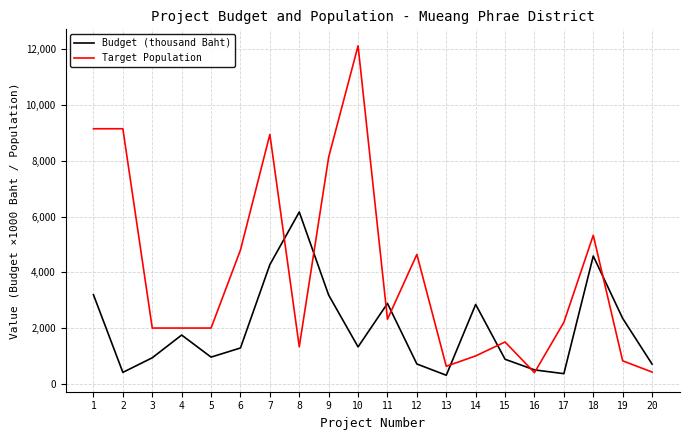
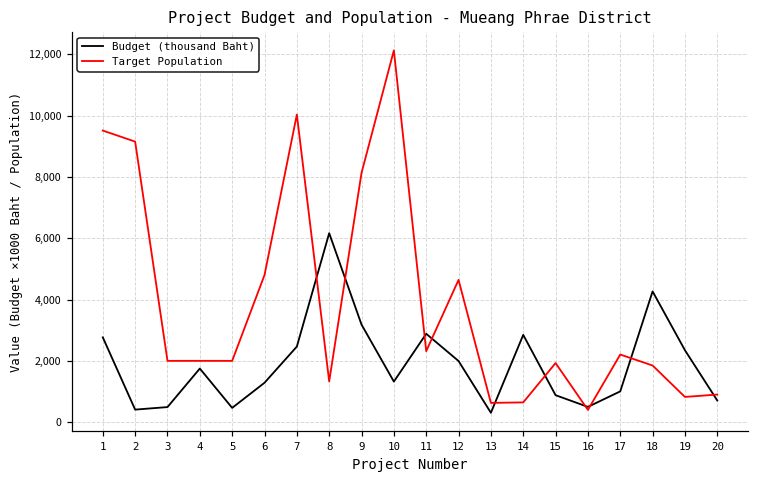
Budget (thousand Baht), 1: 3,200 -> 2,800
Target Population, 1: 9,200 -> 9,500
Budget (thousand Baht), 3: 900 -> 500
Budget (thousand Baht), 5: 1,000 -> 500
Budget (thousand Baht), 7: 4,300 -> 2,500
Target Population, 7: 8,900 -> 10,000
Budget (thousand Baht), 12: 700 -> 2,000
Target Population, 14: 1,000 -> 600
Target Population, 15: 1,500 -> 1,900
Budget (thousand Baht), 17: 400 -> 1,000
Budget (thousand Baht), 18: 4,600 -> 4,300
Target Population, 18: 5,300 -> 1,800
Target Population, 20: 400 -> 900
